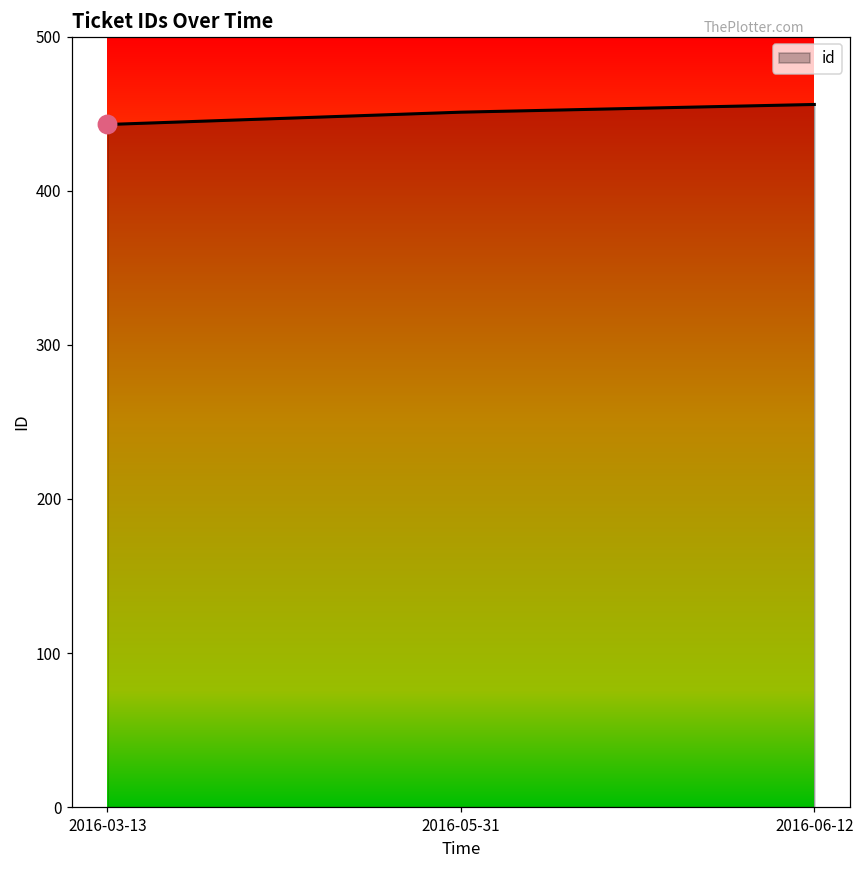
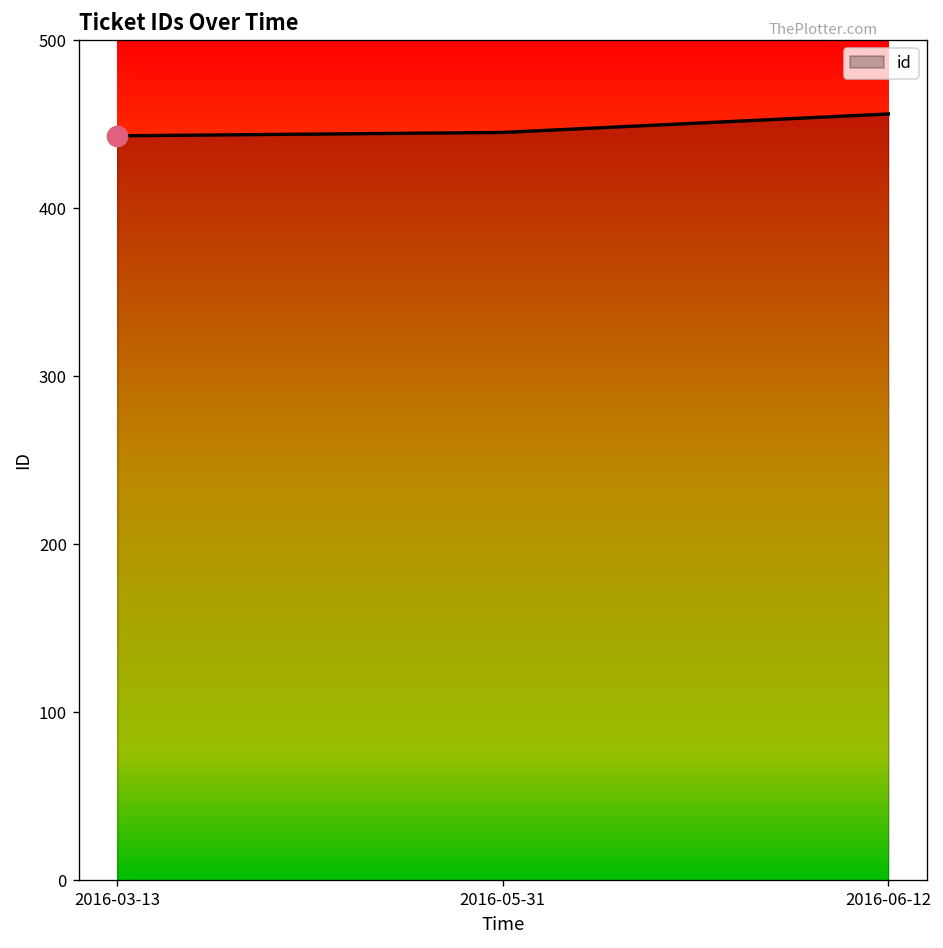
id, 2016-05-31: 451 -> 445
